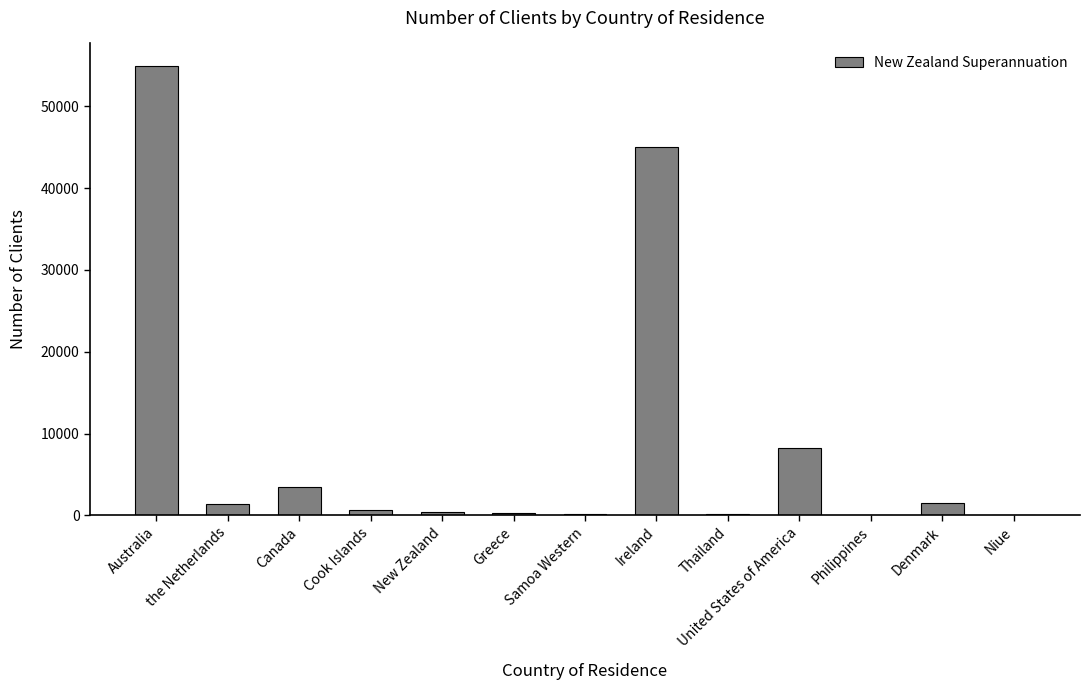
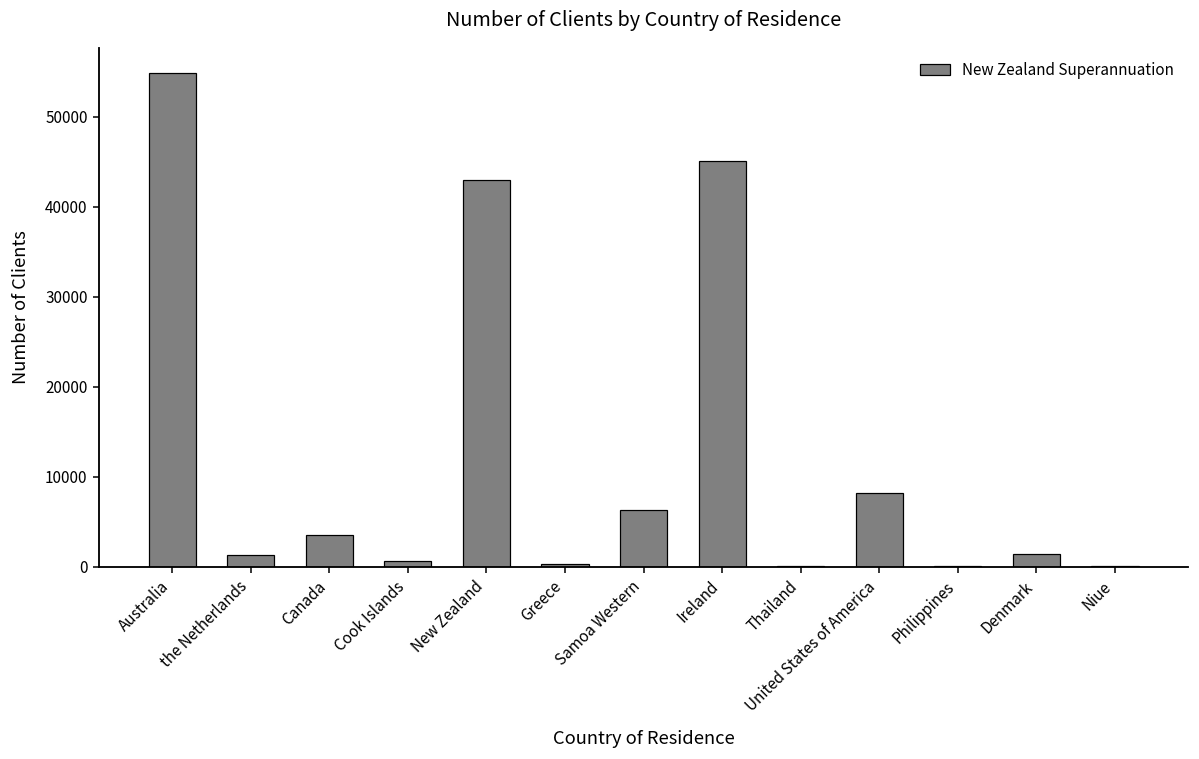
New Zealand: 0 -> 43000
Samoa Western: 0 -> 6000
